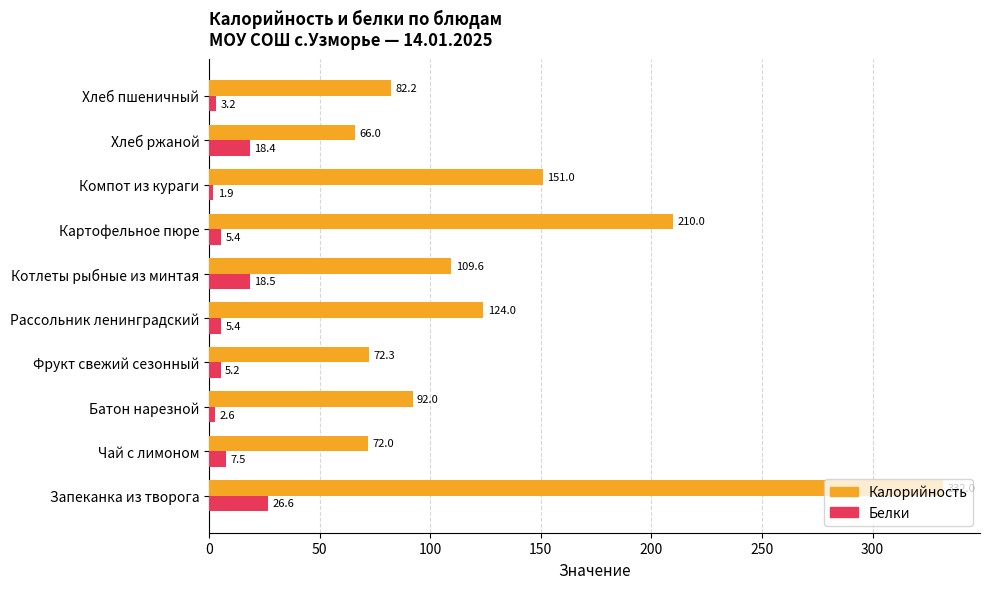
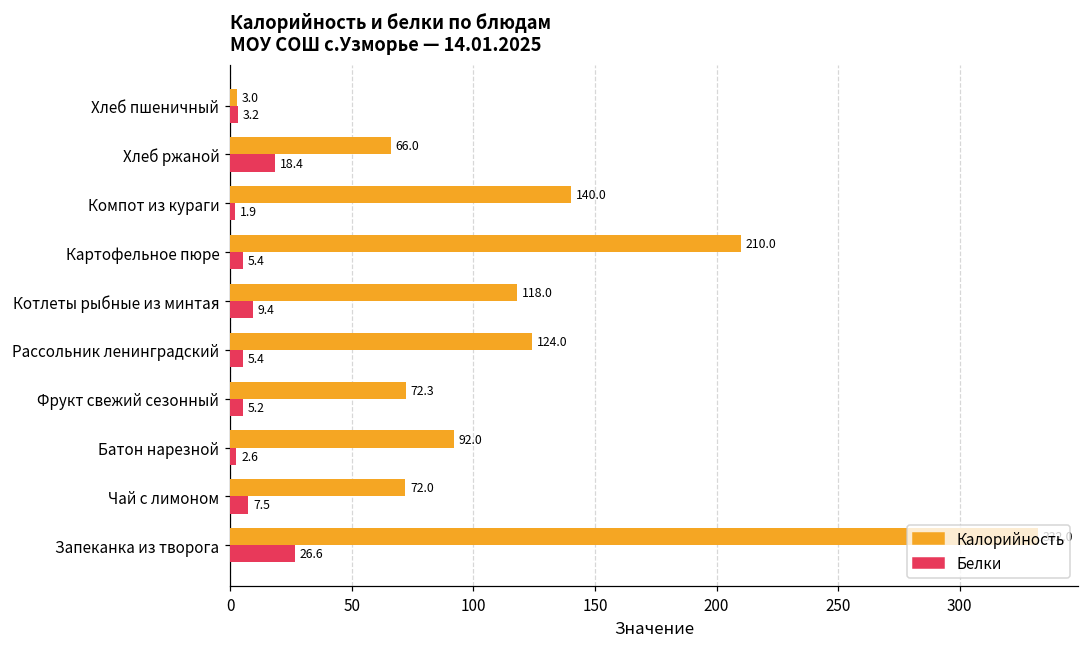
Калорийность, Хлеб пшеничный: 82.2 -> 3.0
Калорийность, Компот из кураги: 151.0 -> 140.0
Калорийность, Котлеты рыбные из минтая: 109.6 -> 118.0
Белки, Котлеты рыбные из минтая: 18.5 -> 9.4
